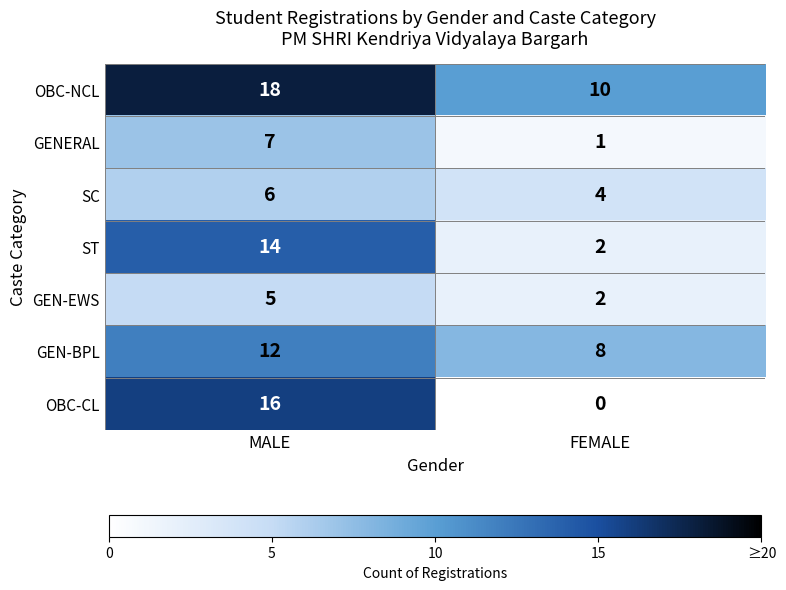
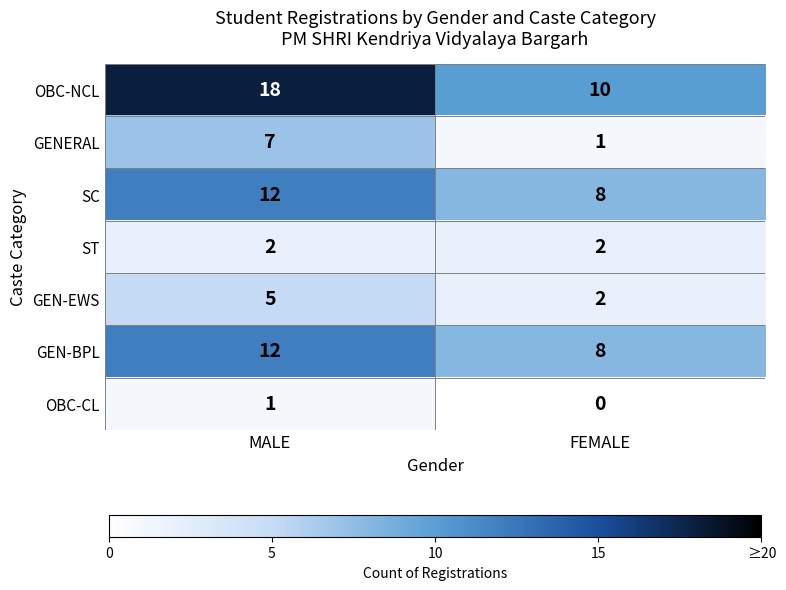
SC, MALE: 6 -> 12
SC, FEMALE: 4 -> 8
ST, MALE: 14 -> 2
OBC-CL, MALE: 16 -> 1
